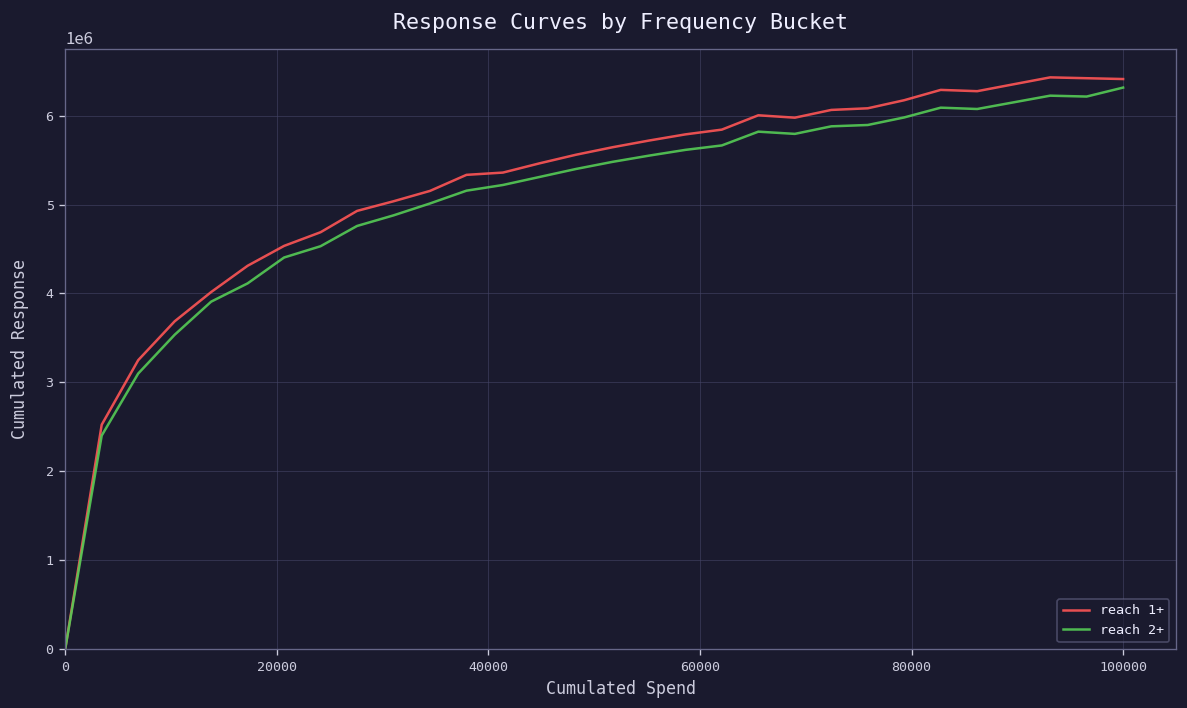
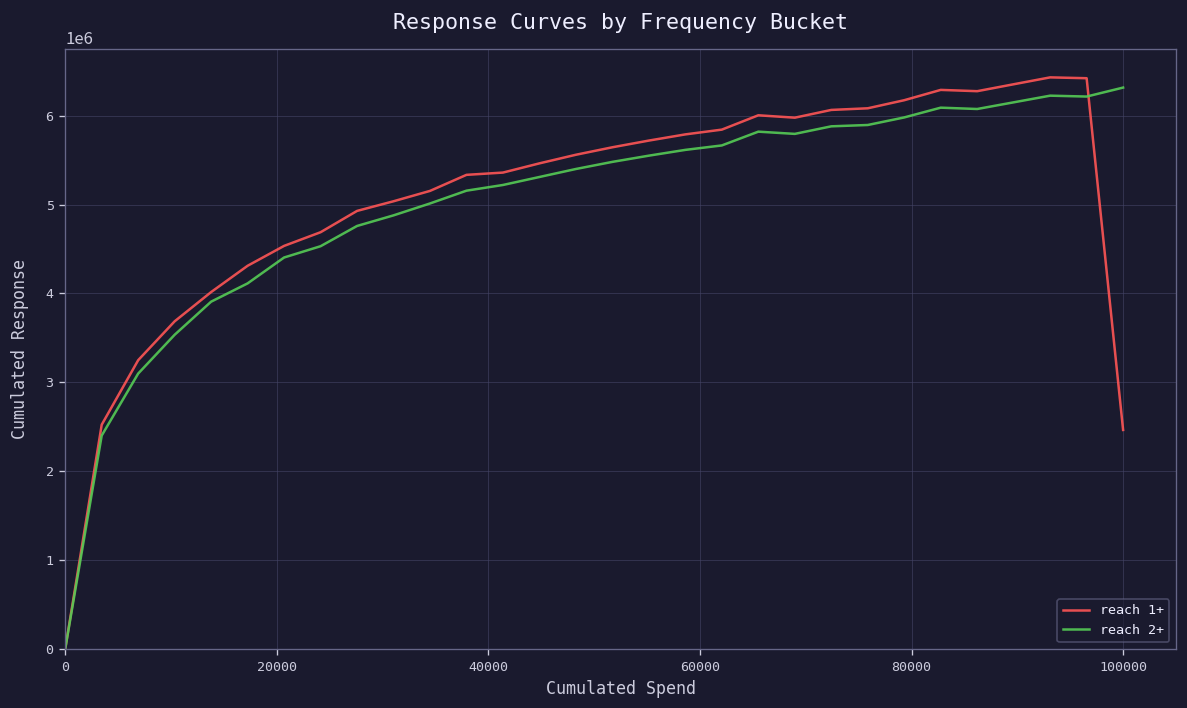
reach 1+, 100000: 6400000 -> 2500000
